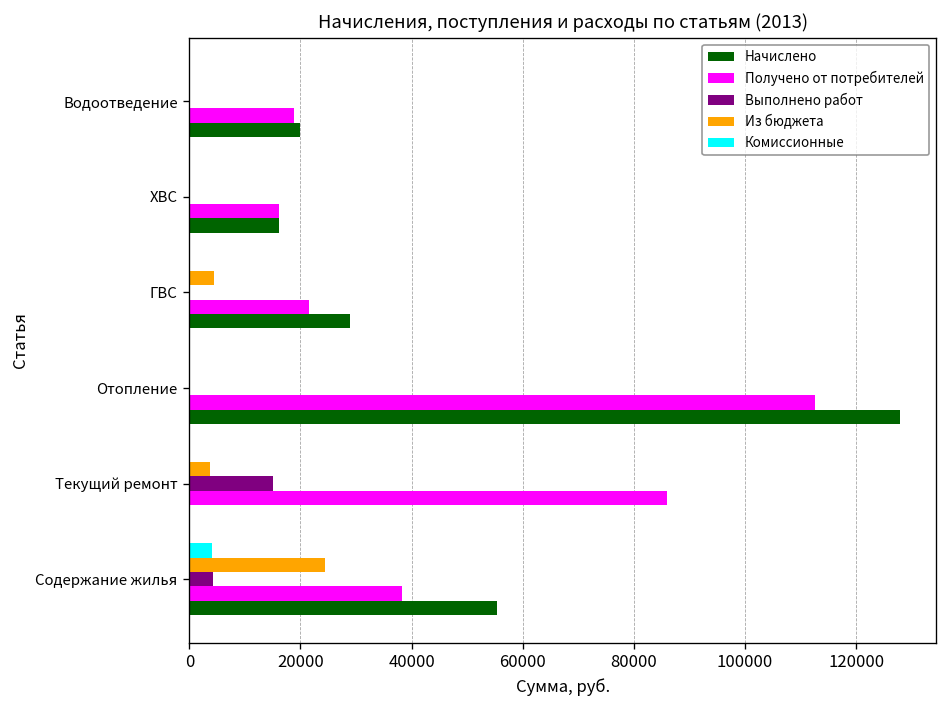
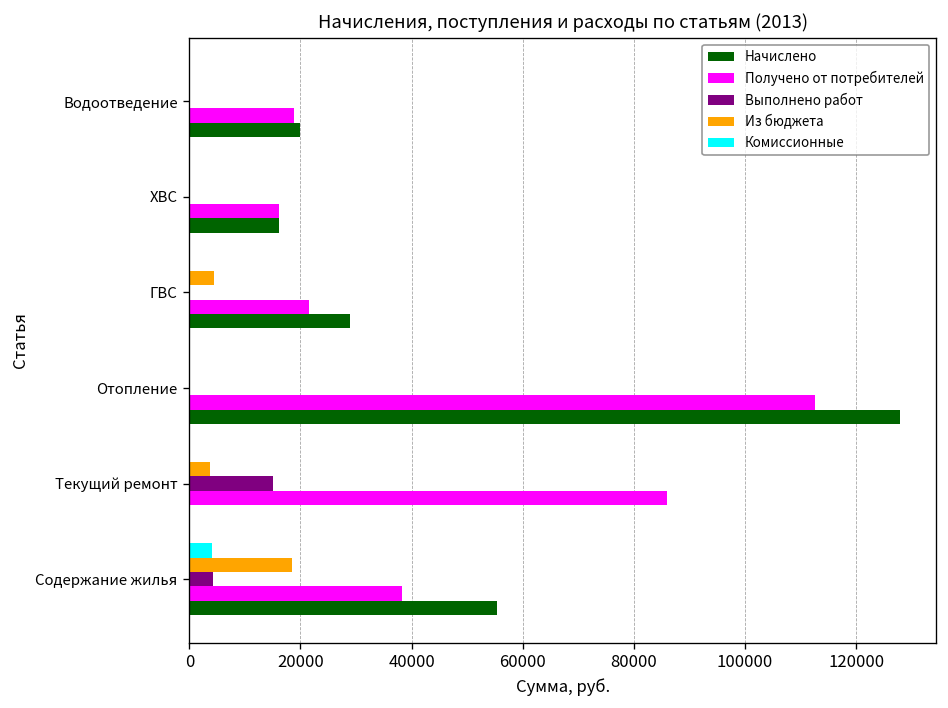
Из бюджета, Содержание жилья: 24000 -> 18000
